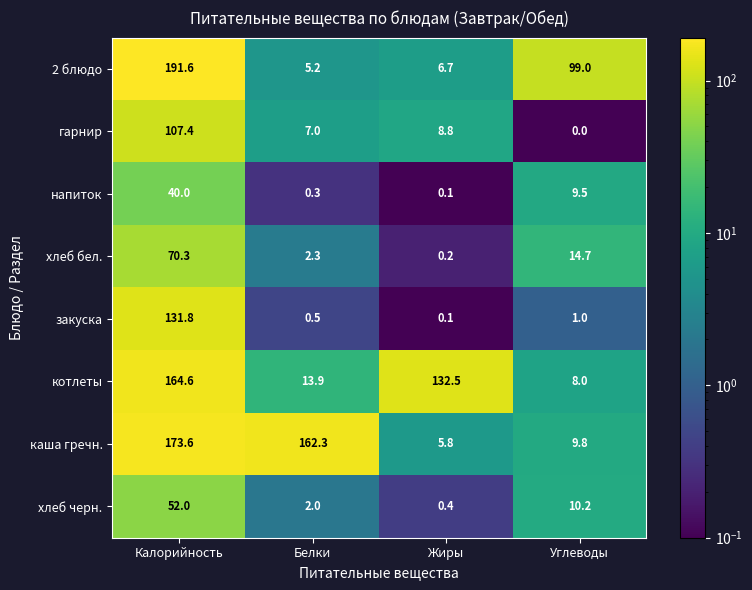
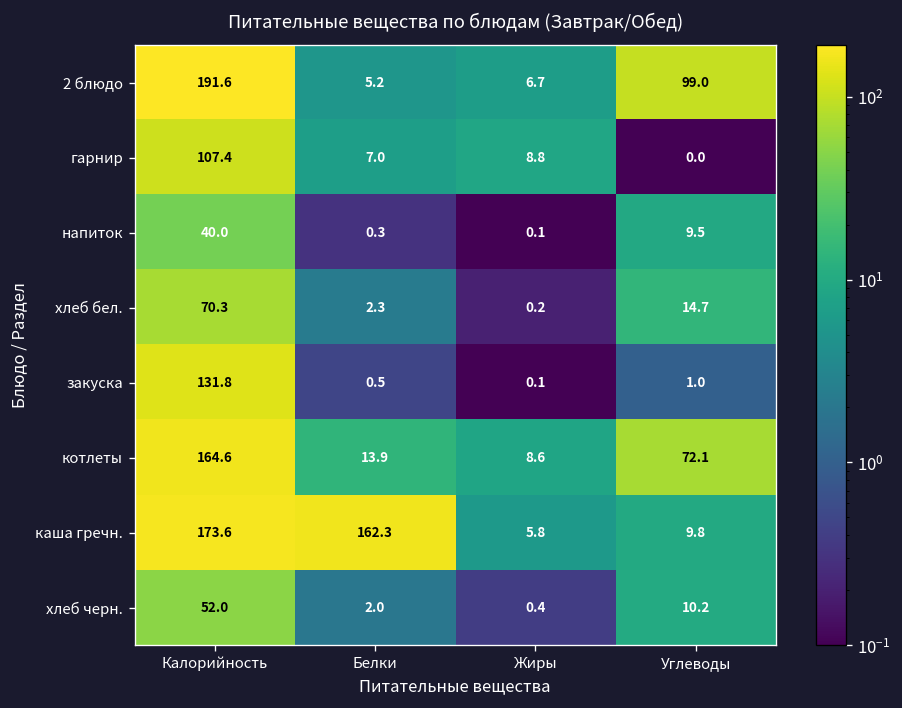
котлеты, Жиры: 132.5 -> 8.6
котлеты, Углеводы: 8.0 -> 72.1
